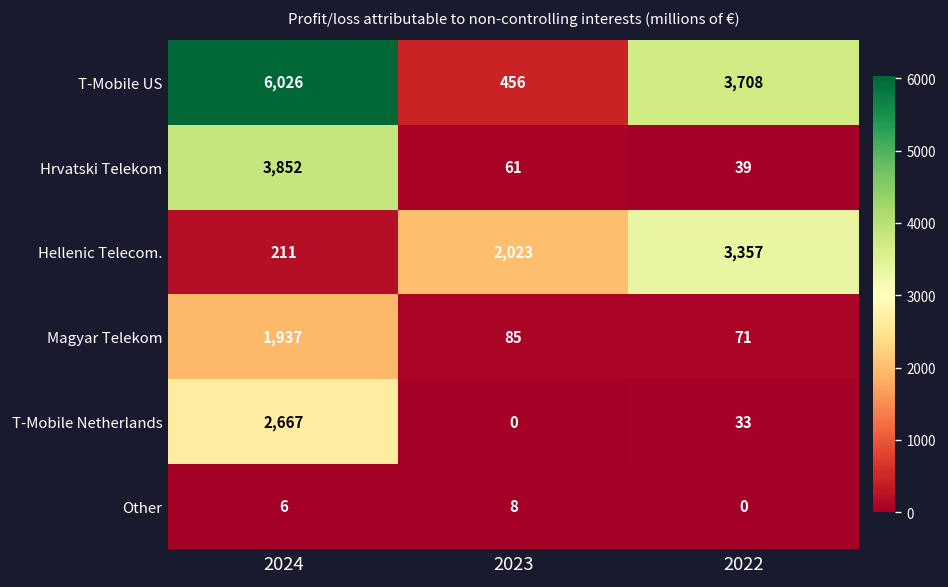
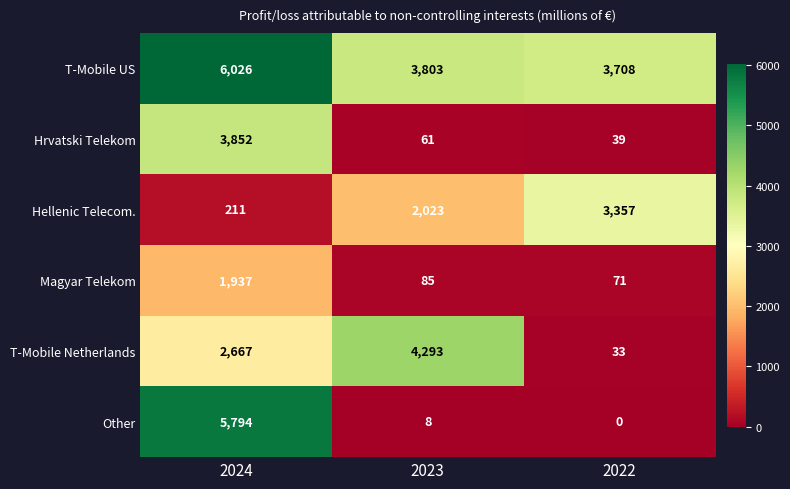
T-Mobile US, 2023: 456 -> 3,803
T-Mobile Netherlands, 2023: 0 -> 4,293
Other, 2024: 6 -> 5,794
